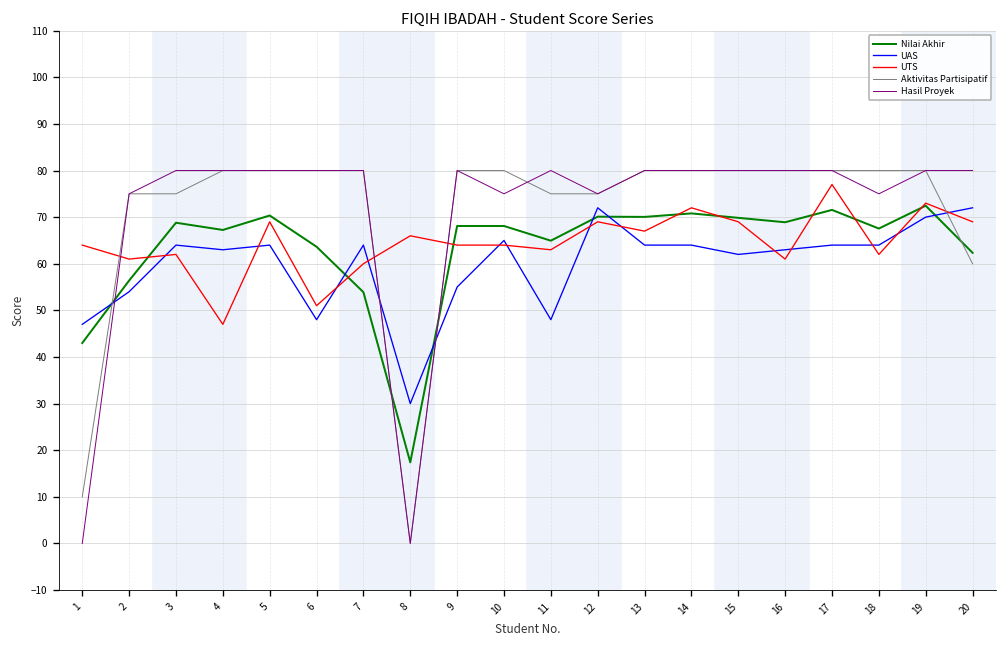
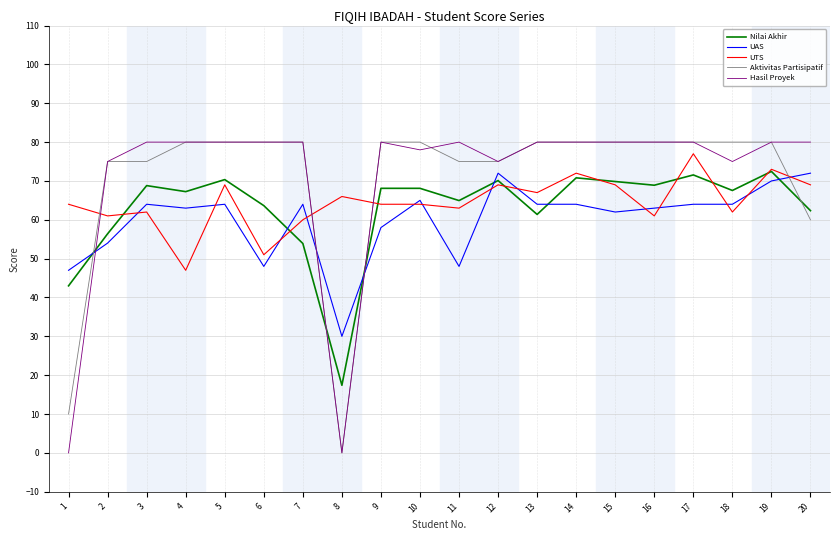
UAS, 9: 55 -> 58
Hasil Proyek, 10: 75 -> 78
Nilai Akhir, 13: 70 -> 61
